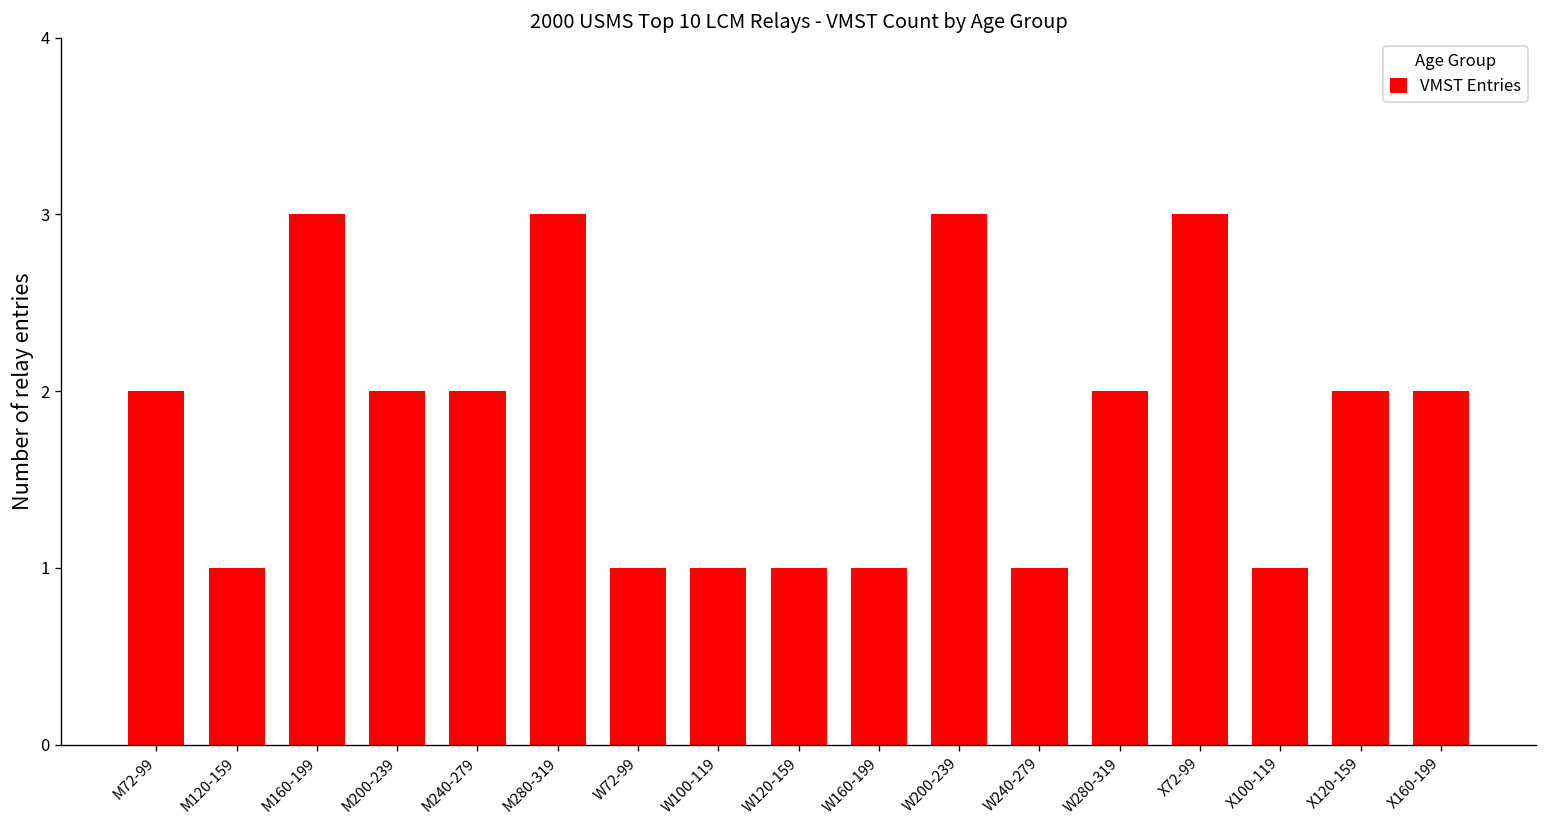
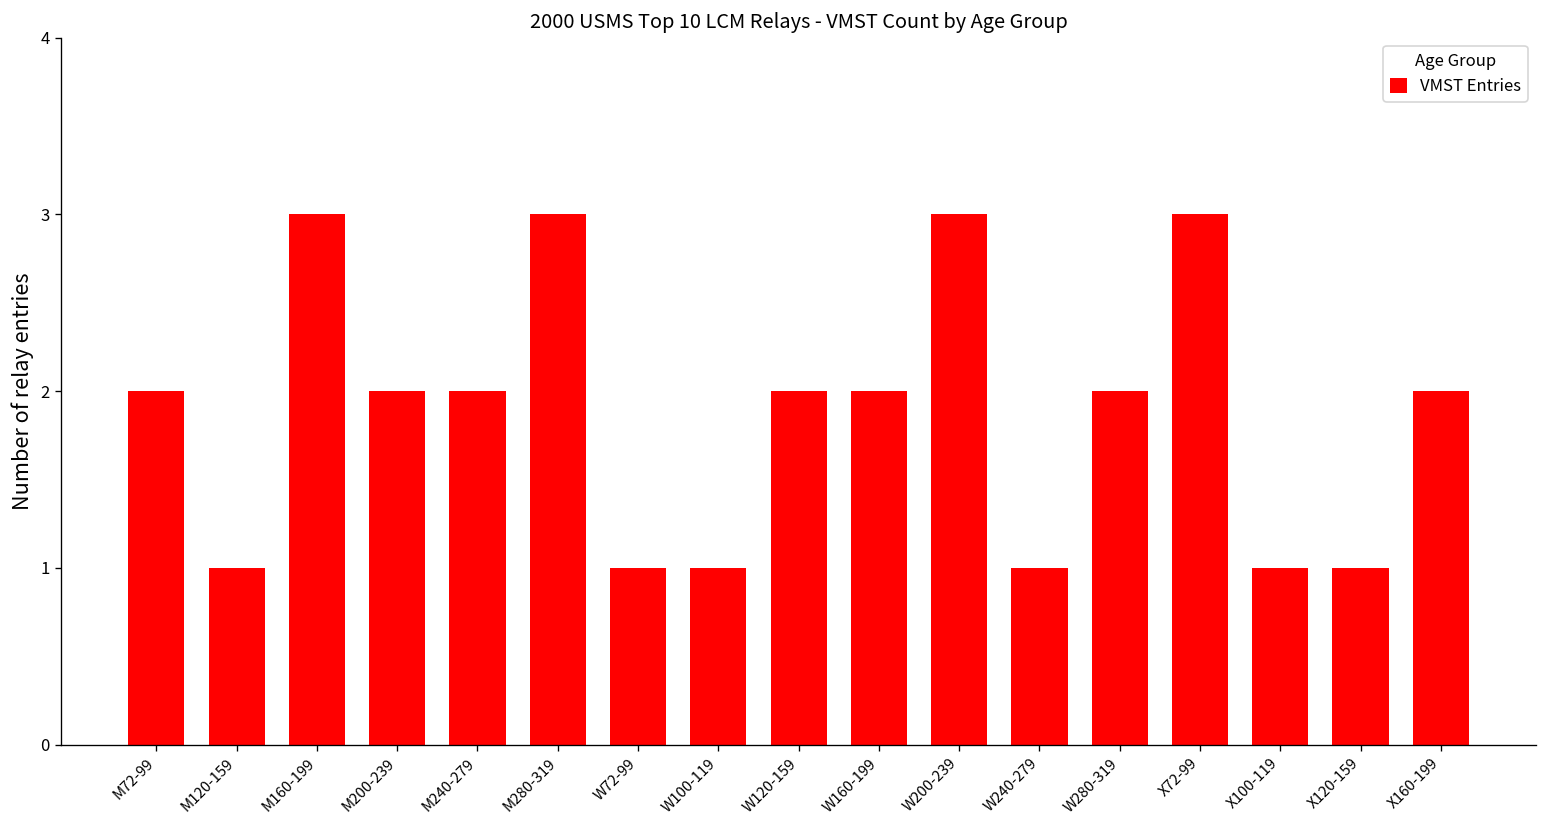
W120-159: 1 -> 2
W160-199: 1 -> 2
X120-159: 2 -> 1
